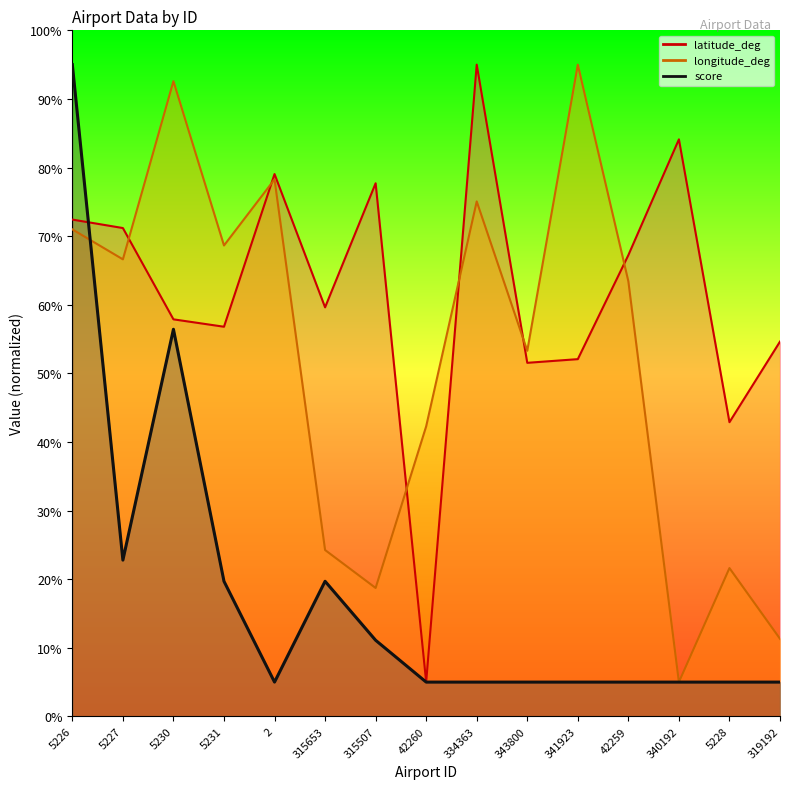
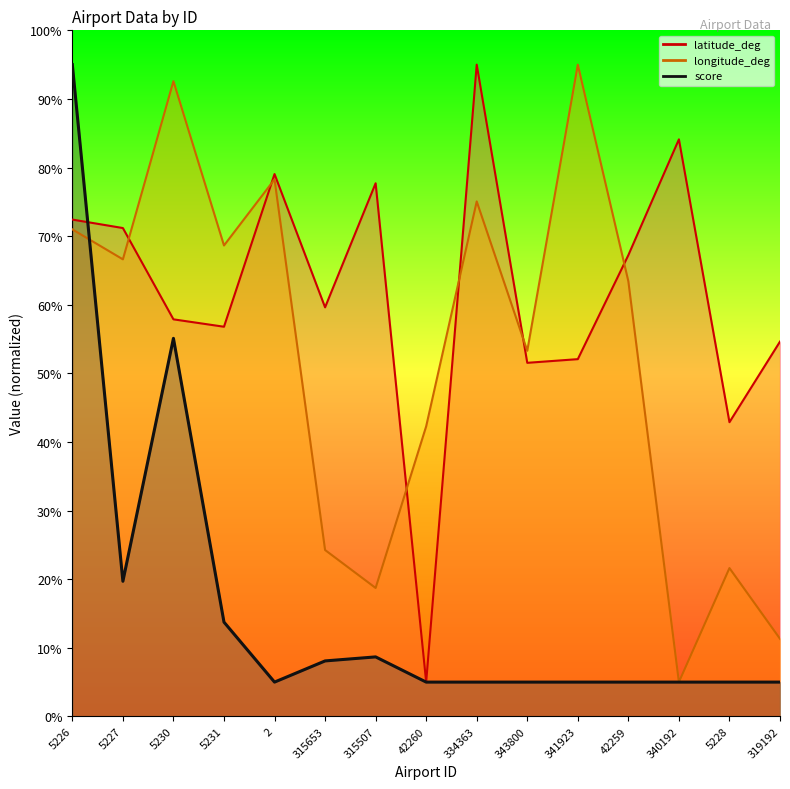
score, 5227: 23% -> 20%
score, 5230: 56% -> 55%
score, 5231: 20% -> 14%
score, 315653: 20% -> 8%
score, 315507: 11% -> 9%
